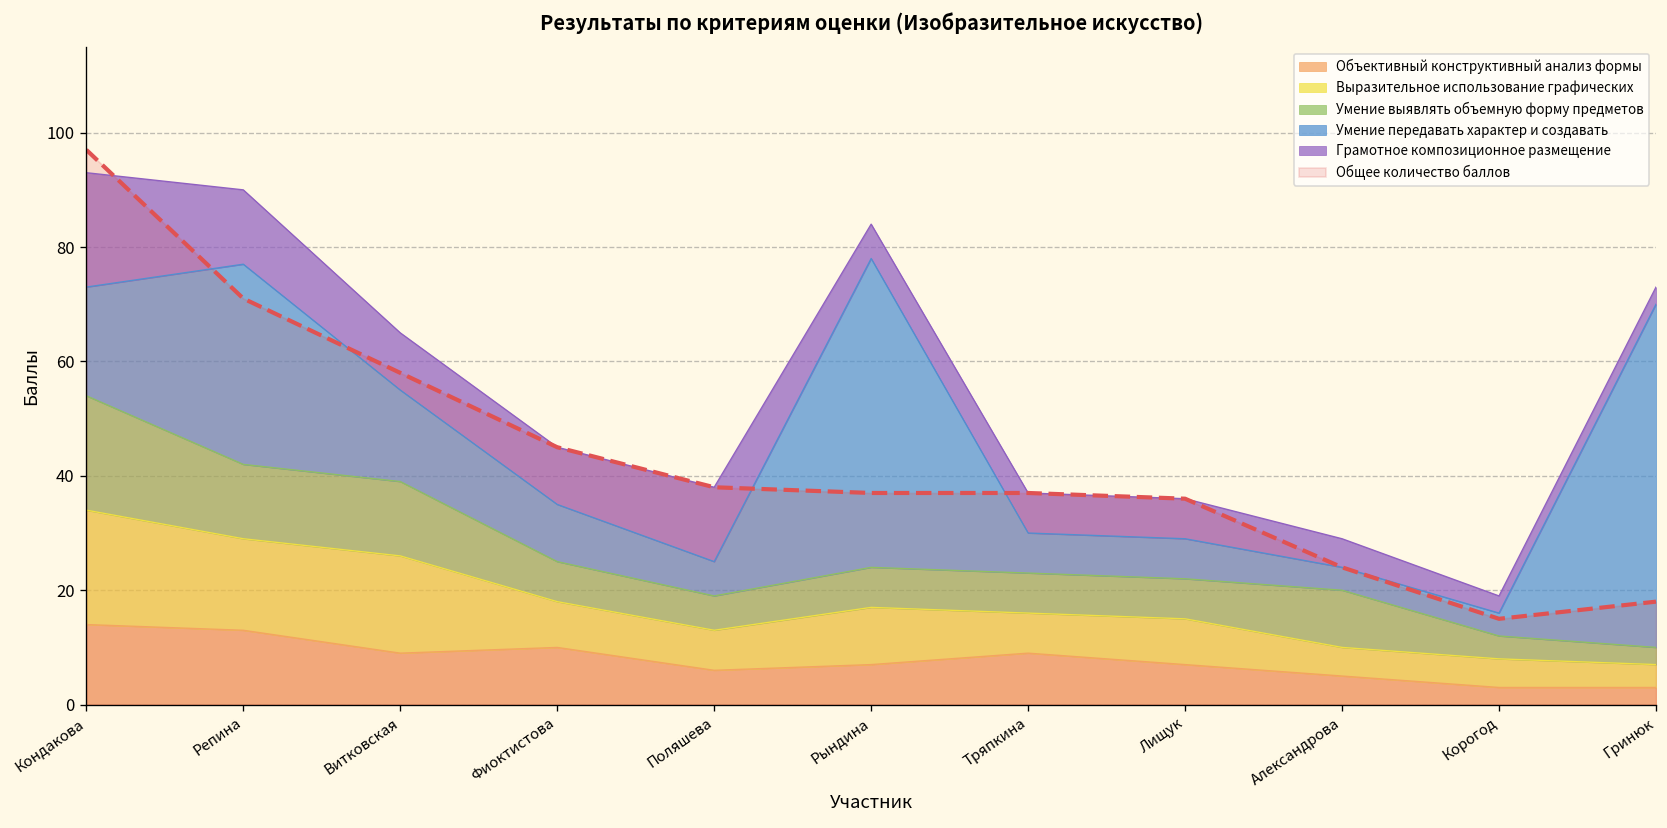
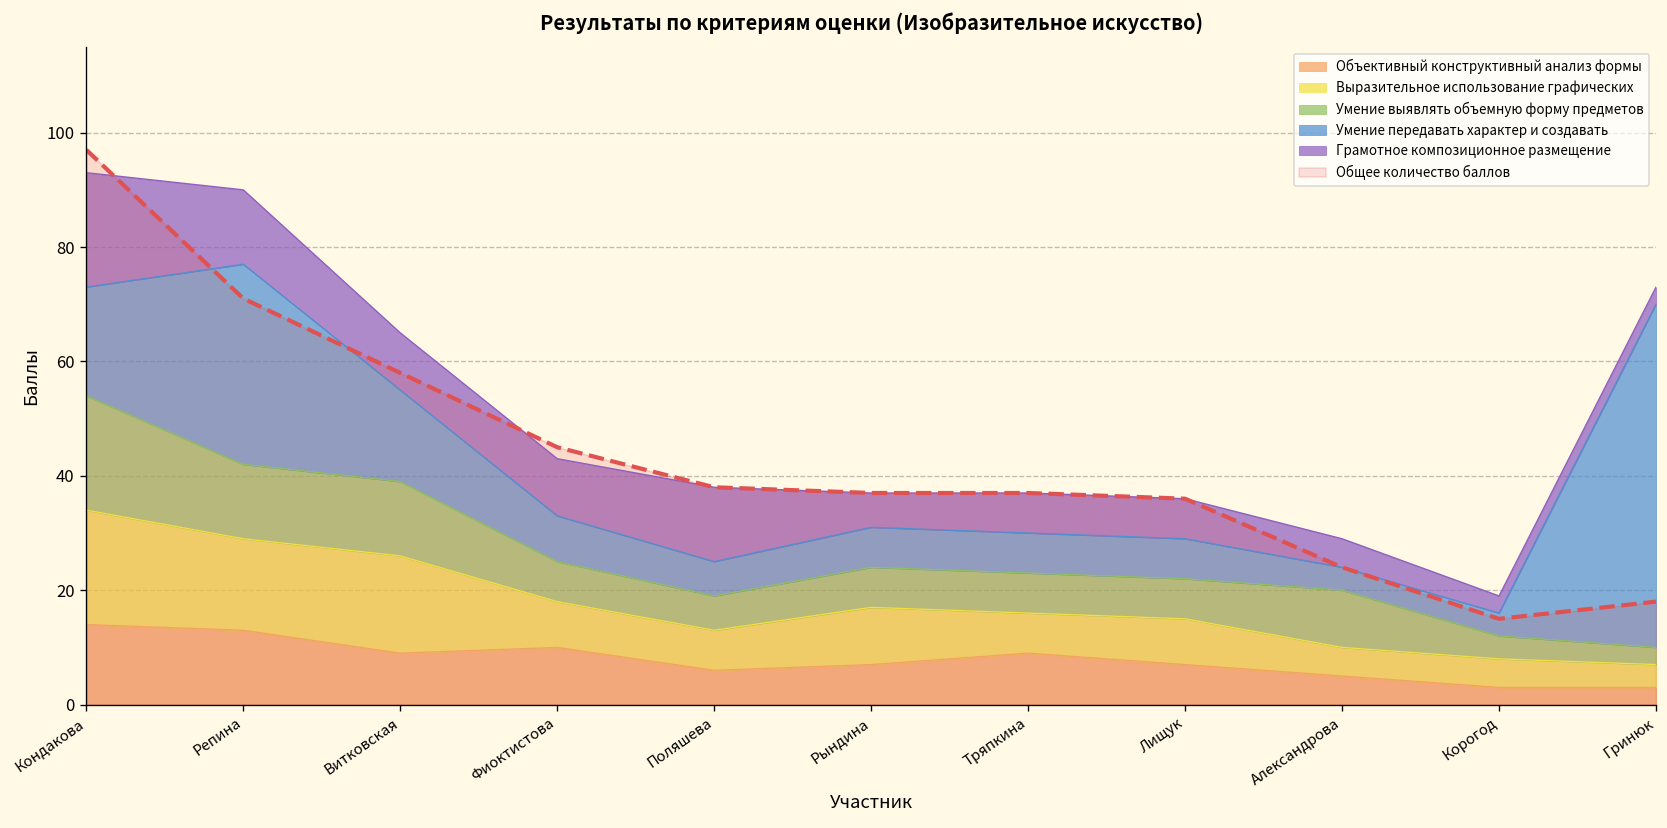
Умение передавать характер и создавать, Фиоктистова: 10 -> 8
Умение передавать характер и создавать, Рындина: 54 -> 7
